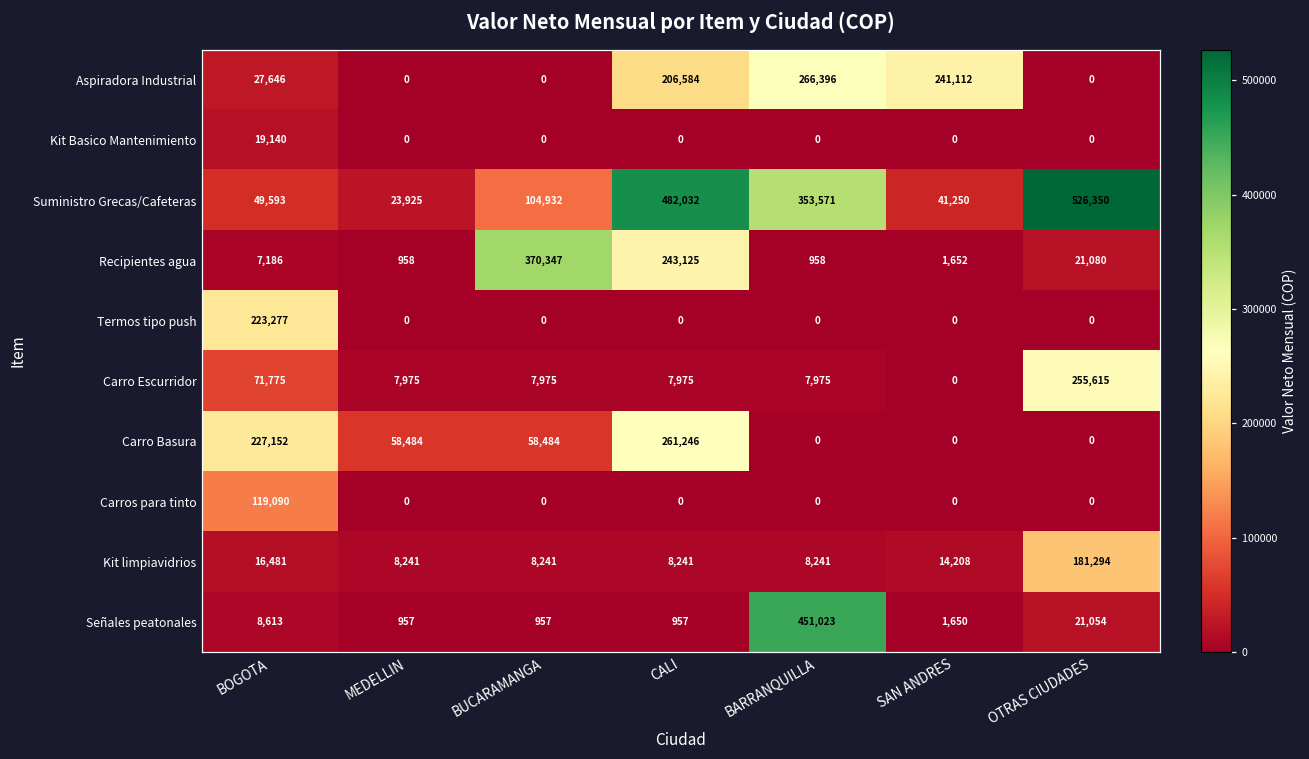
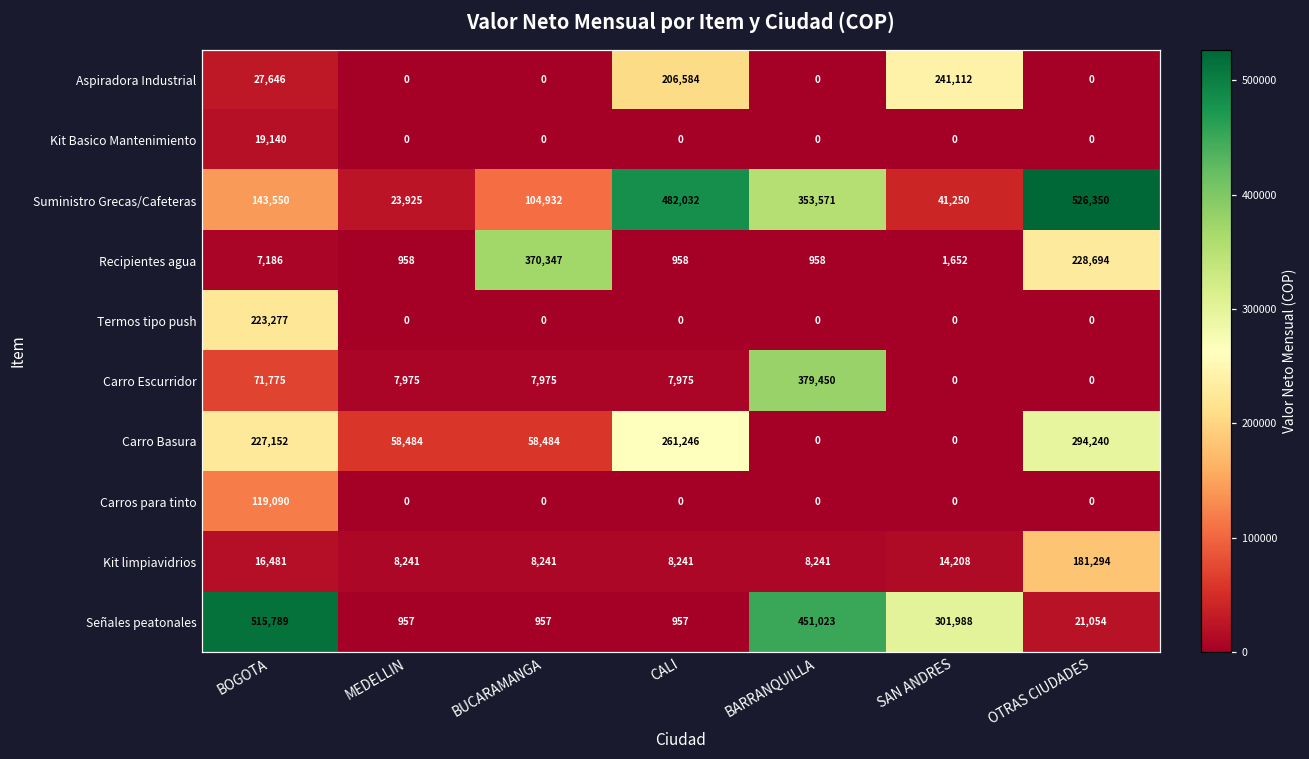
Aspiradora Industrial, BARRANQUILLA: 266,396 -> 0
Suministro Grecas/Cafeteras, BOGOTA: 49,593 -> 143,550
Recipientes agua, CALI: 243,125 -> 958
Recipientes agua, OTRAS CIUDADES: 21,080 -> 228,694
Carro Escurridor, BARRANQUILLA: 7,975 -> 379,450
Carro Escurridor, OTRAS CIUDADES: 255,615 -> 0
Carro Basura, OTRAS CIUDADES: 0 -> 294,240
Señales peatonales, BOGOTA: 8,613 -> 515,789
Señales peatonales, SAN ANDRES: 1,650 -> 301,988
